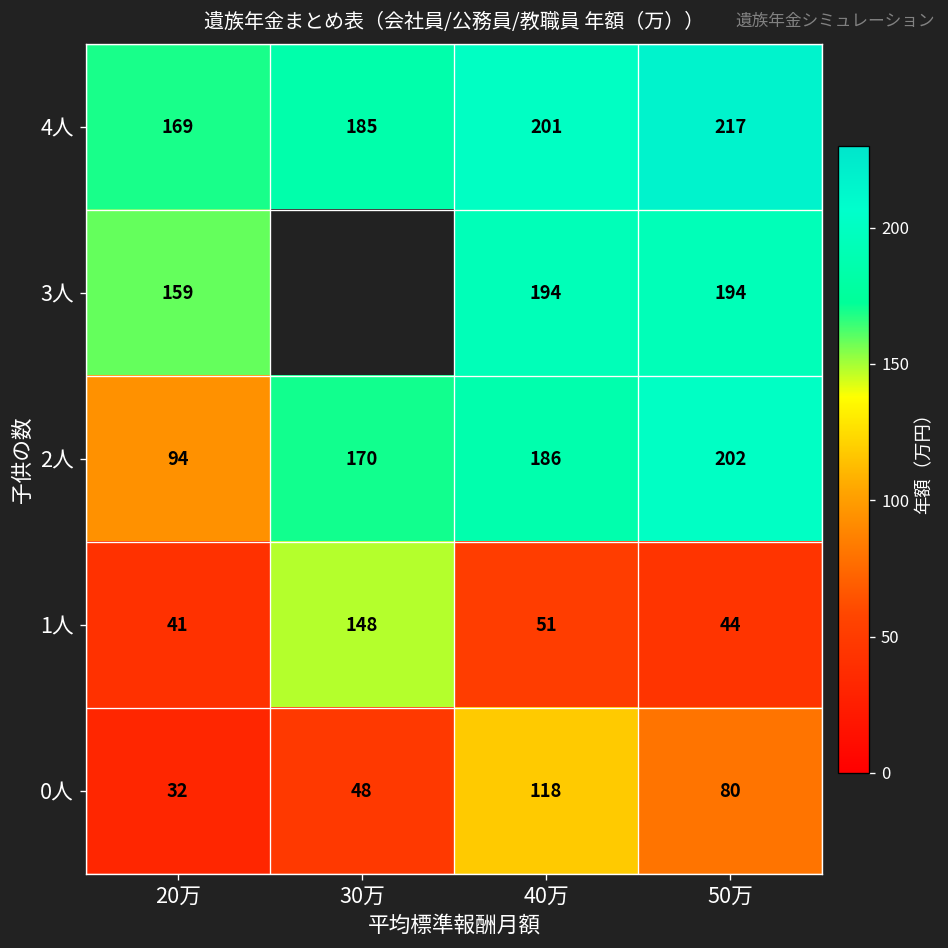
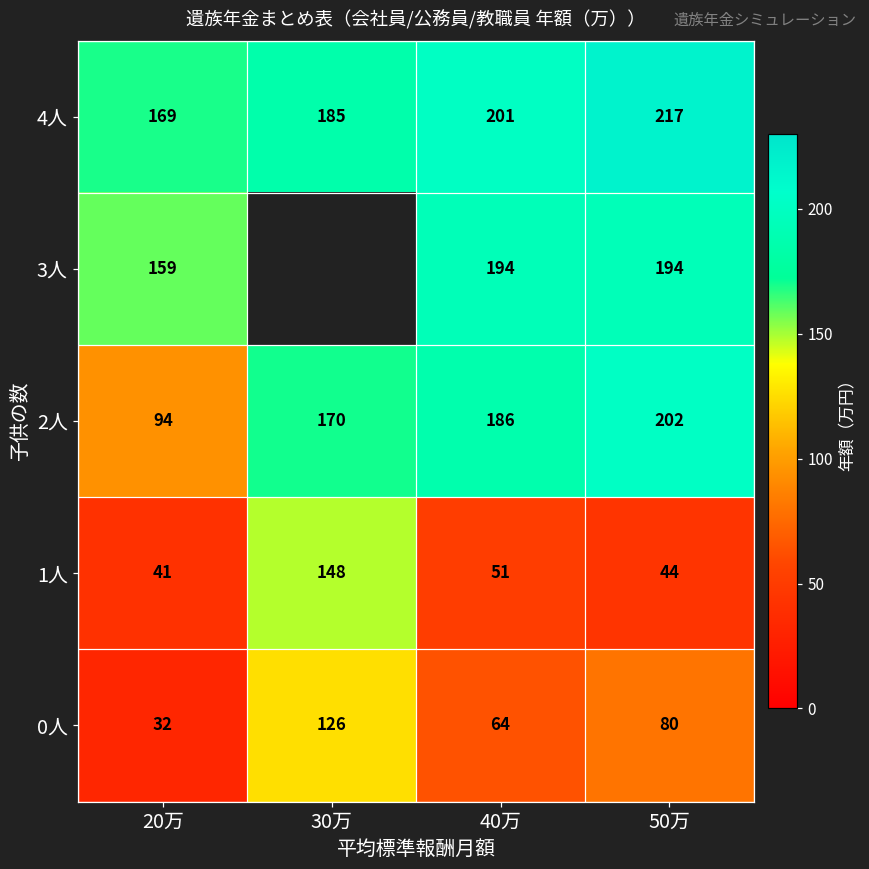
0人, 30万: 48 -> 126
0人, 40万: 118 -> 64
